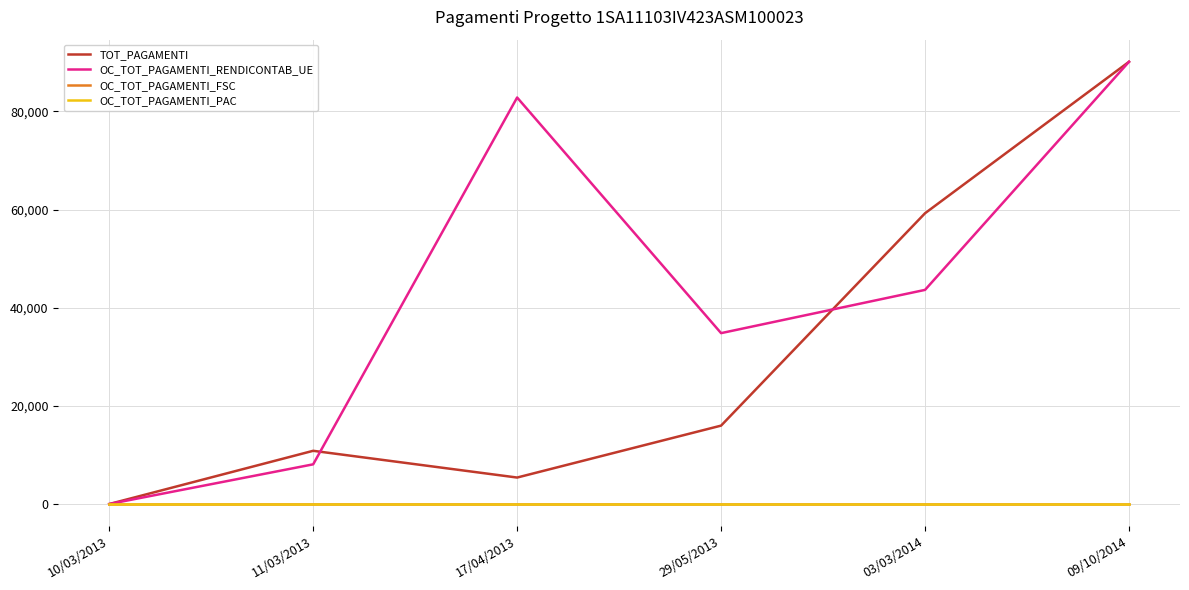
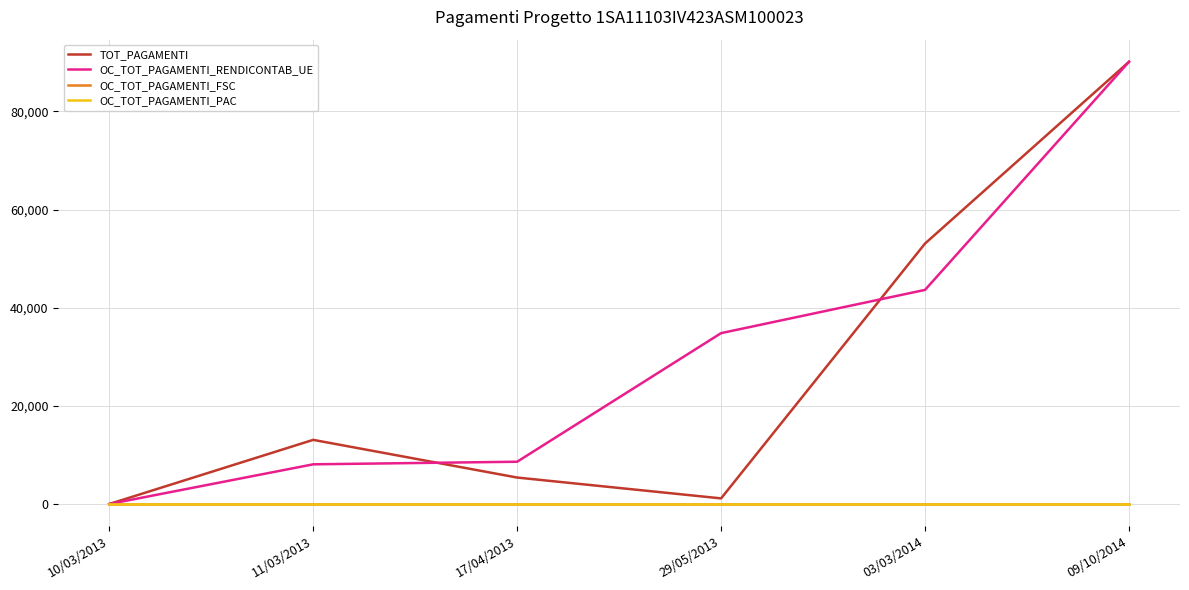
TOT_PAGAMENTI, 11/03/2013: 11,000 -> 13,000
OC_TOT_PAGAMENTI_RENDICONTAB_UE, 17/04/2013: 83,000 -> 9,000
TOT_PAGAMENTI, 29/05/2013: 16,000 -> 1,000
TOT_PAGAMENTI, 03/03/2014: 59,000 -> 53,000
